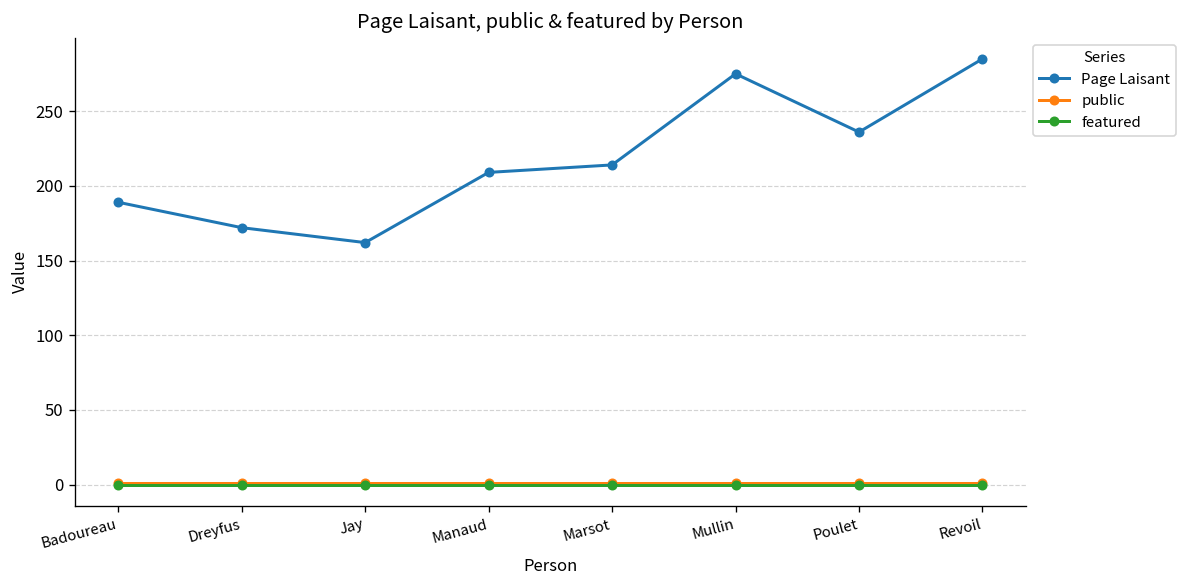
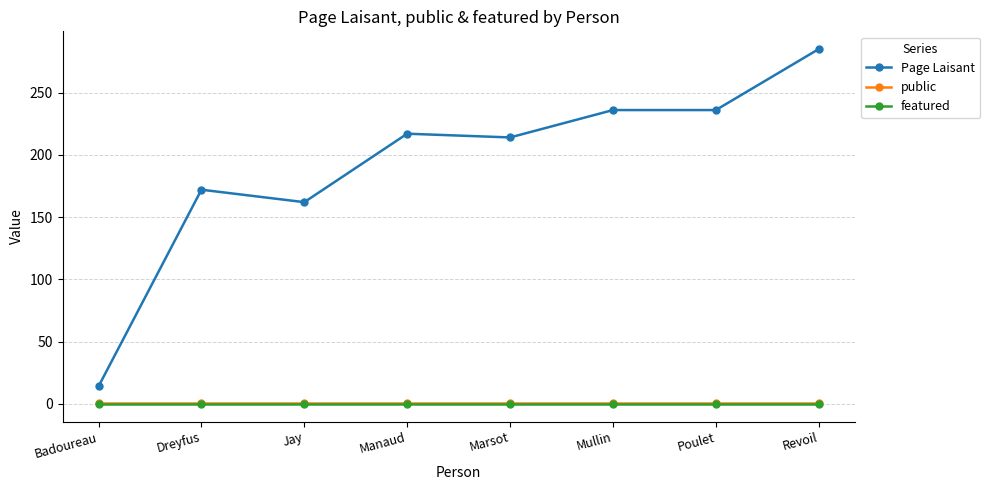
Page Laisant, Badoureau: 189 -> 14
Page Laisant, Manaud: 209 -> 217
Page Laisant, Mullin: 275 -> 236
